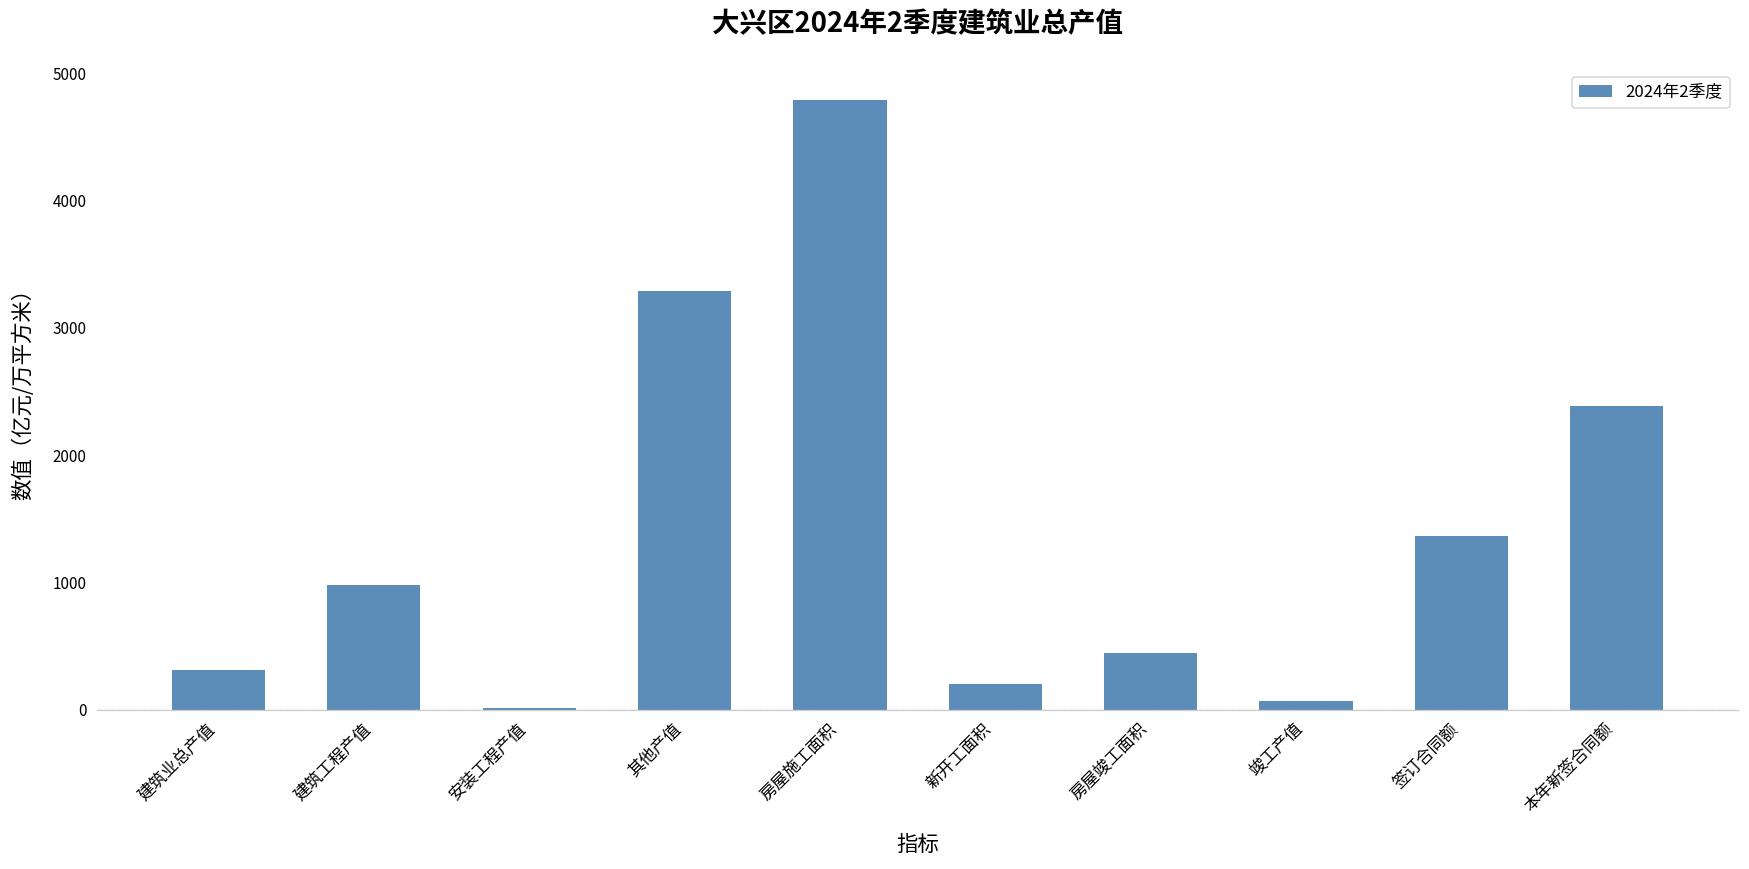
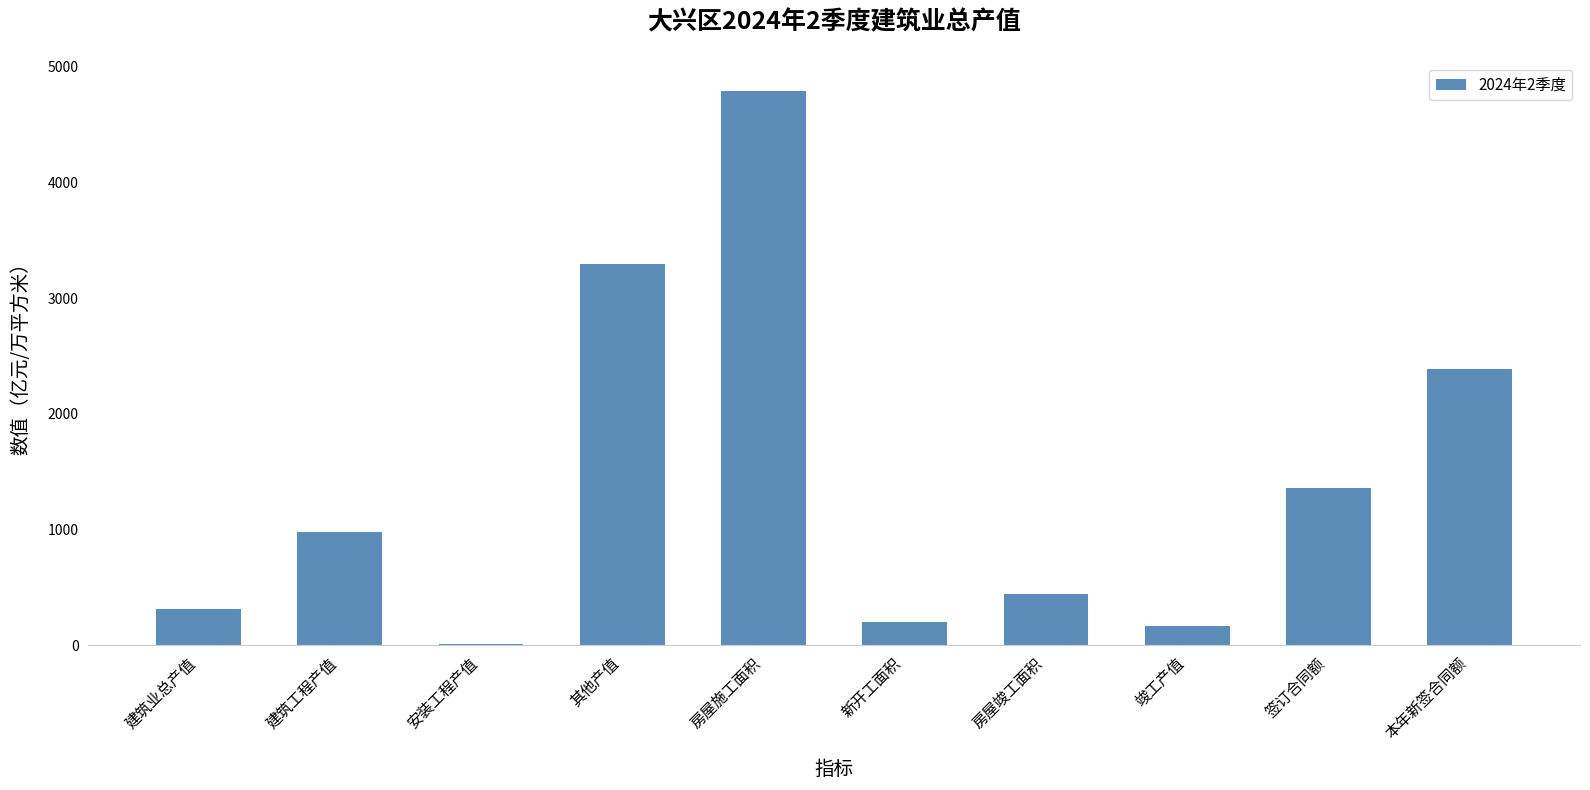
竣工产值: 70 -> 170
